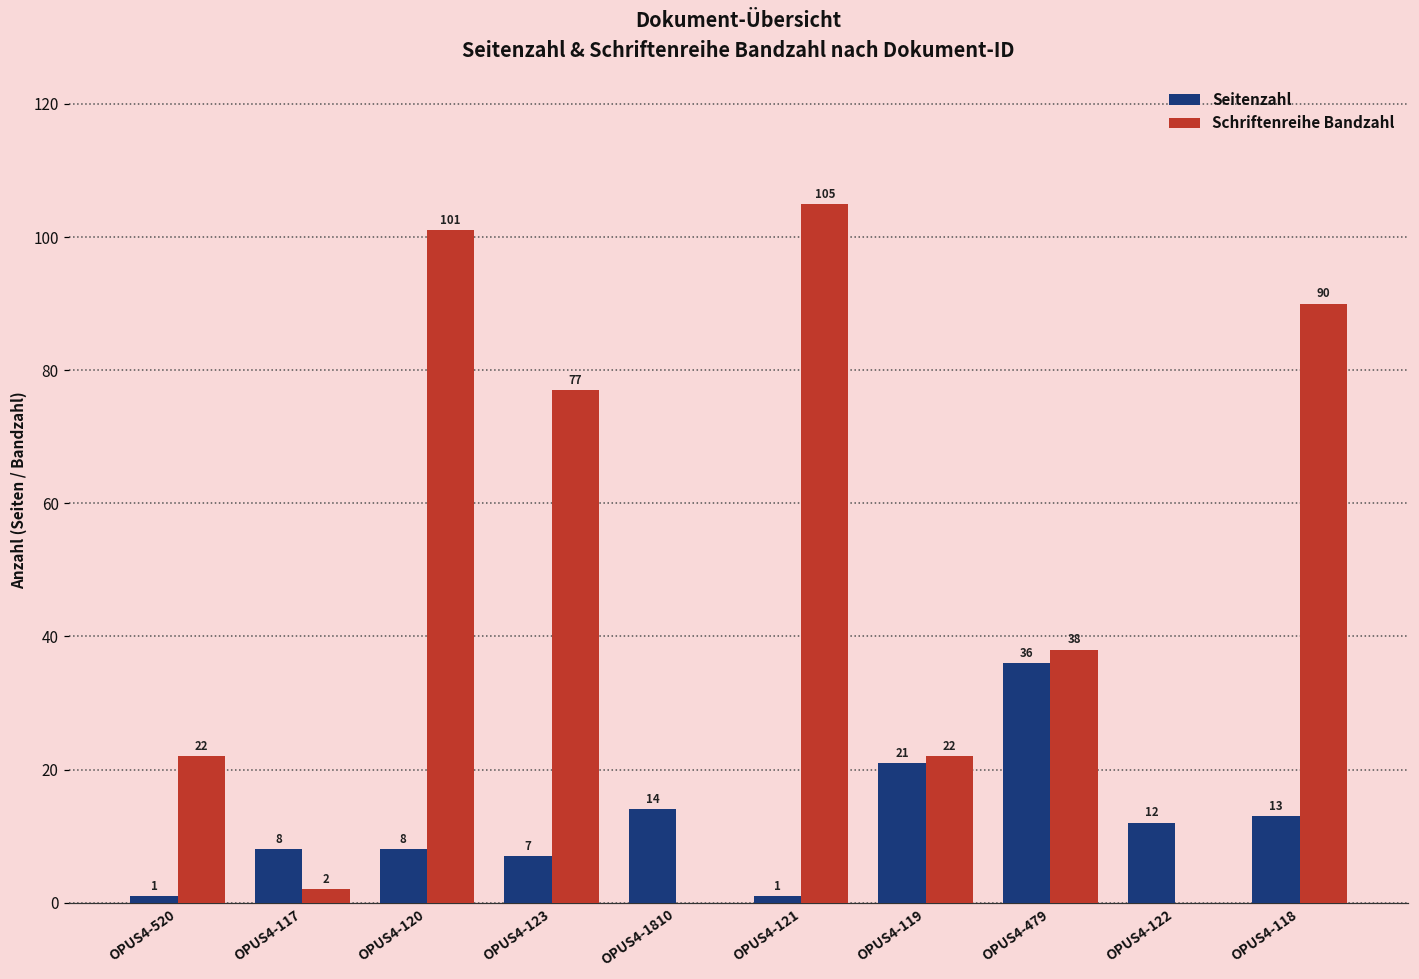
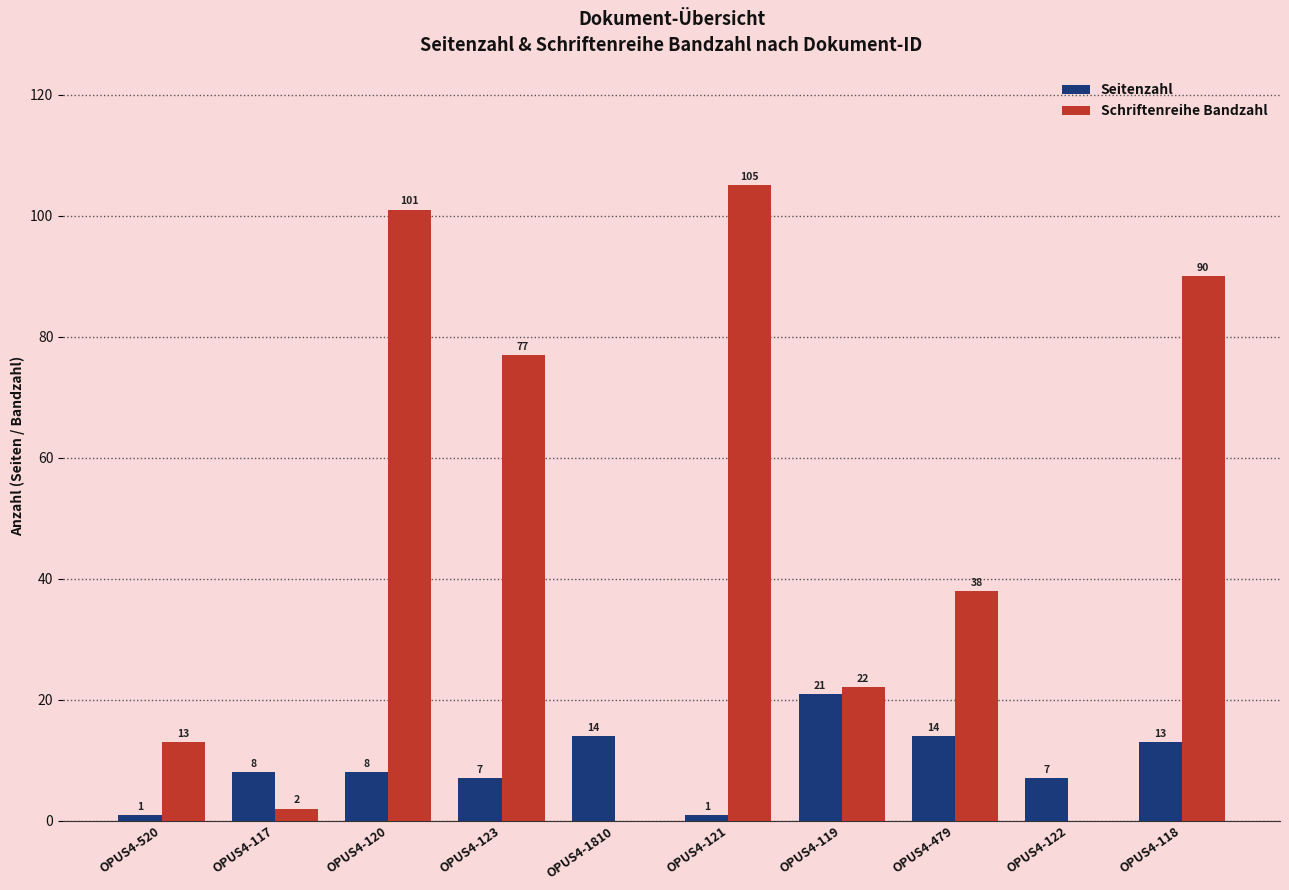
Schriftenreihe Bandzahl, OPUS4-520: 22 -> 13
Seitenzahl, OPUS4-479: 36 -> 14
Seitenzahl, OPUS4-122: 12 -> 7
